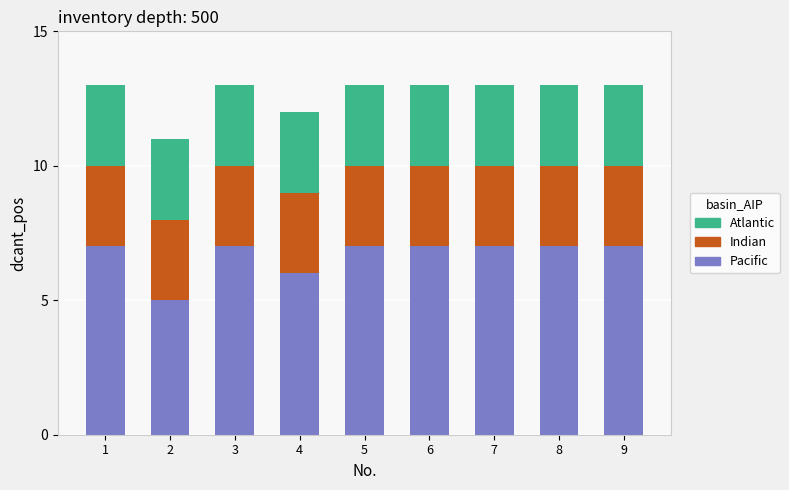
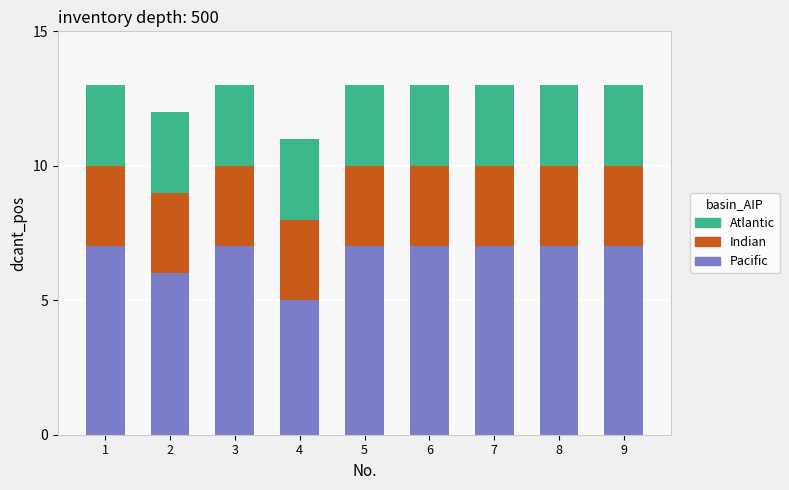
Pacific, 2: 5 -> 6
Pacific, 4: 6 -> 5
